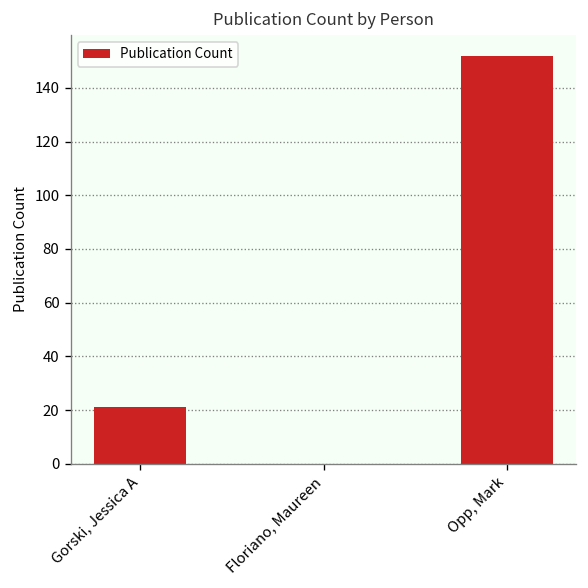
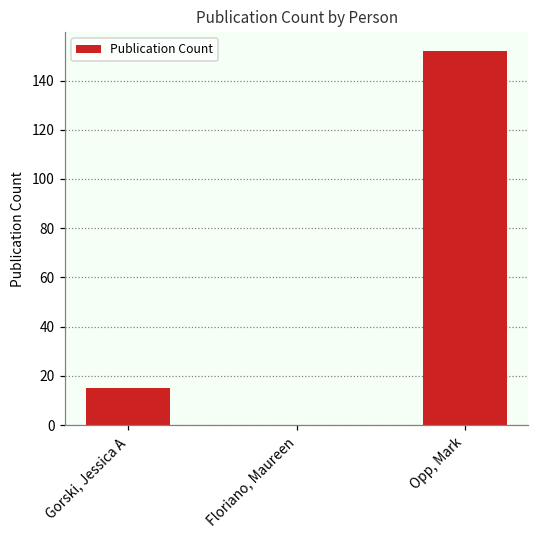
Gorski, Jessica A: 21 -> 15
